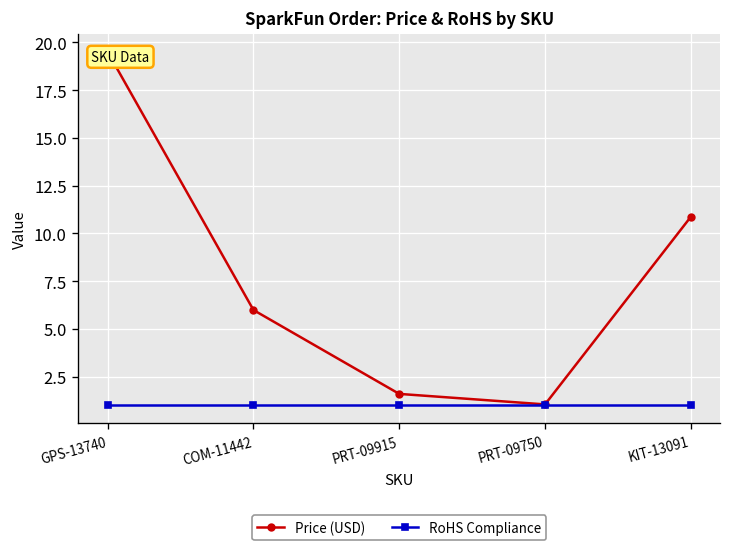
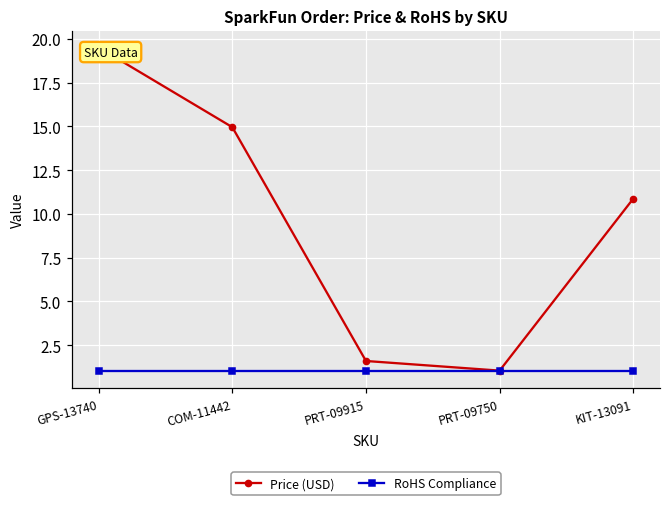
Price (USD), COM-11442: 6.0 -> 15.0
